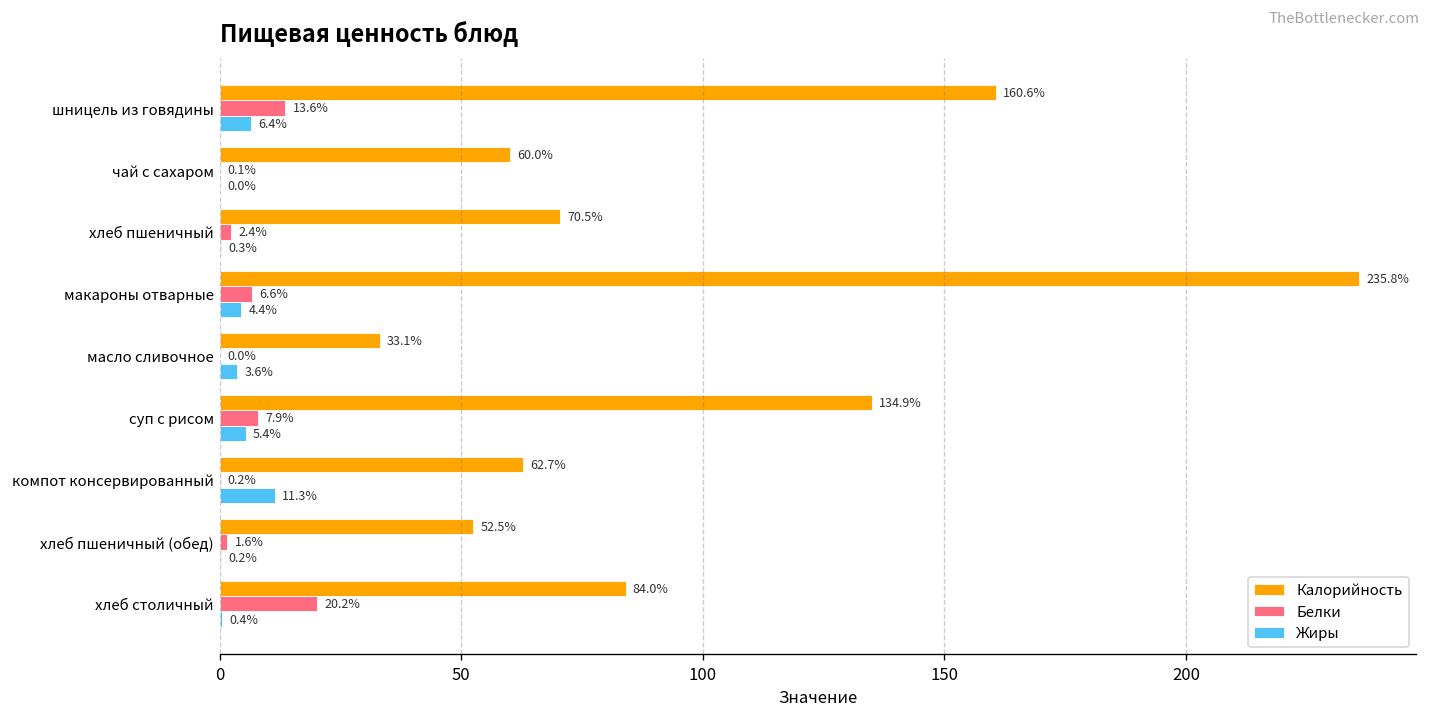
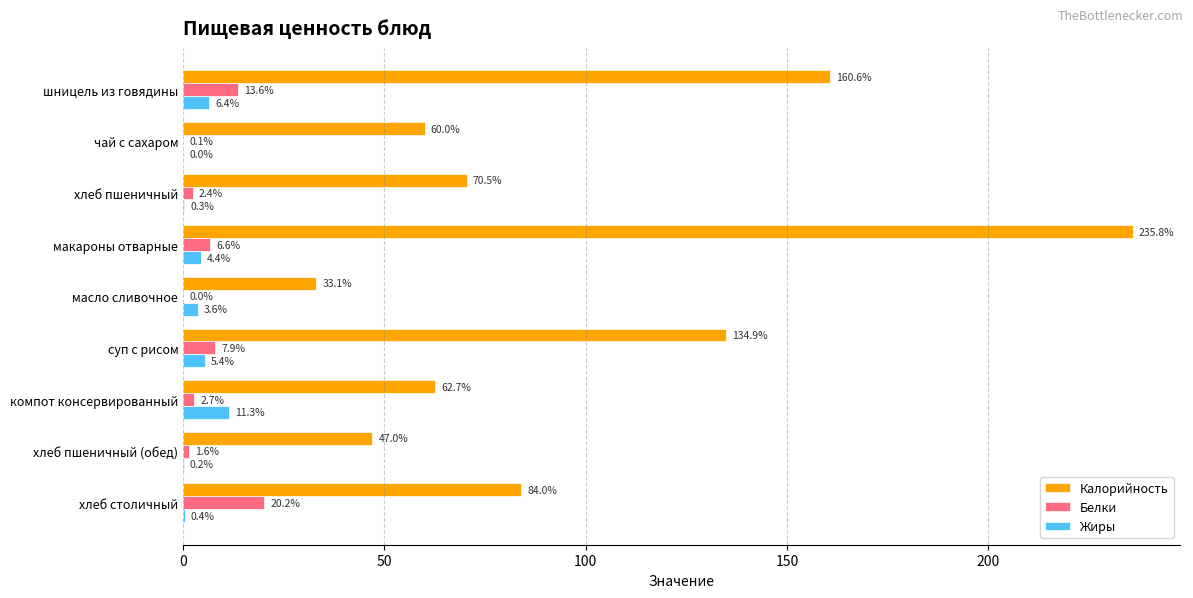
Белки, компот консервированный: 0.2% -> 2.7%
Калорийность, хлеб пшеничный (обед): 52.5% -> 47.0%
